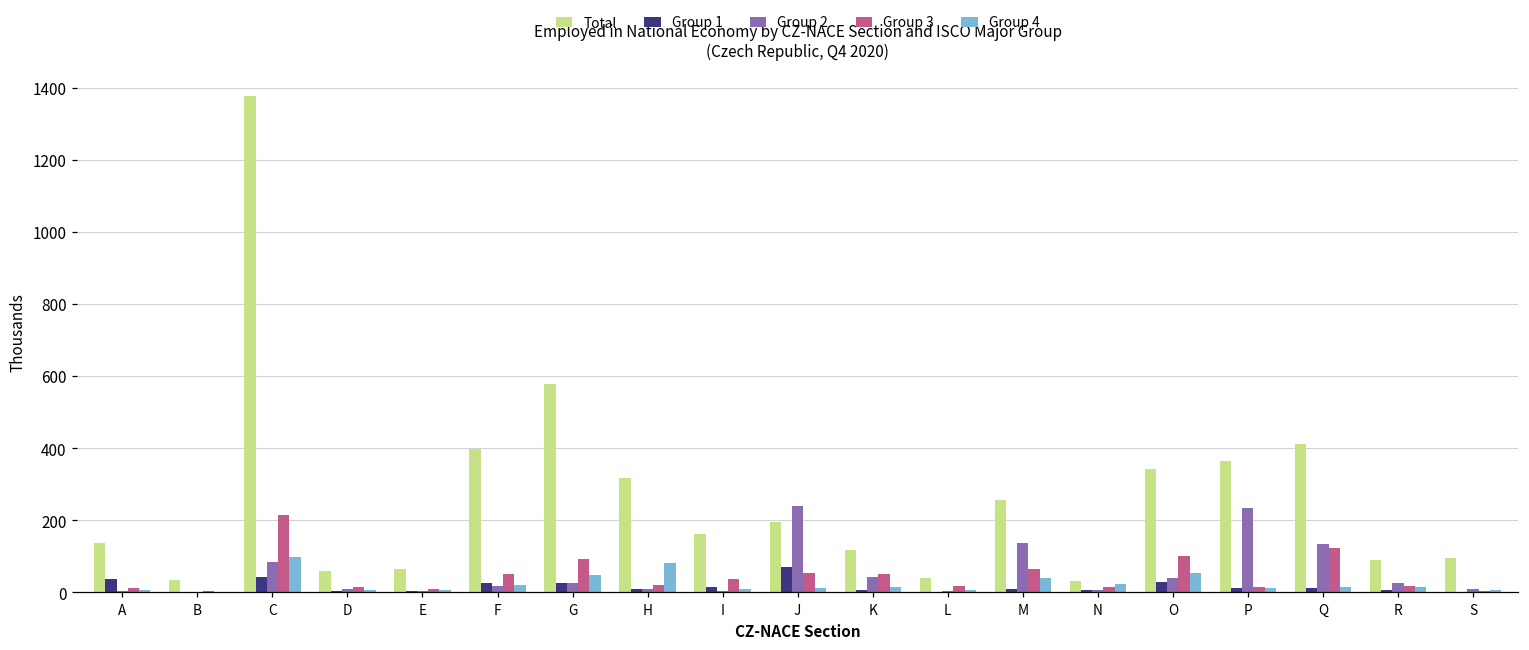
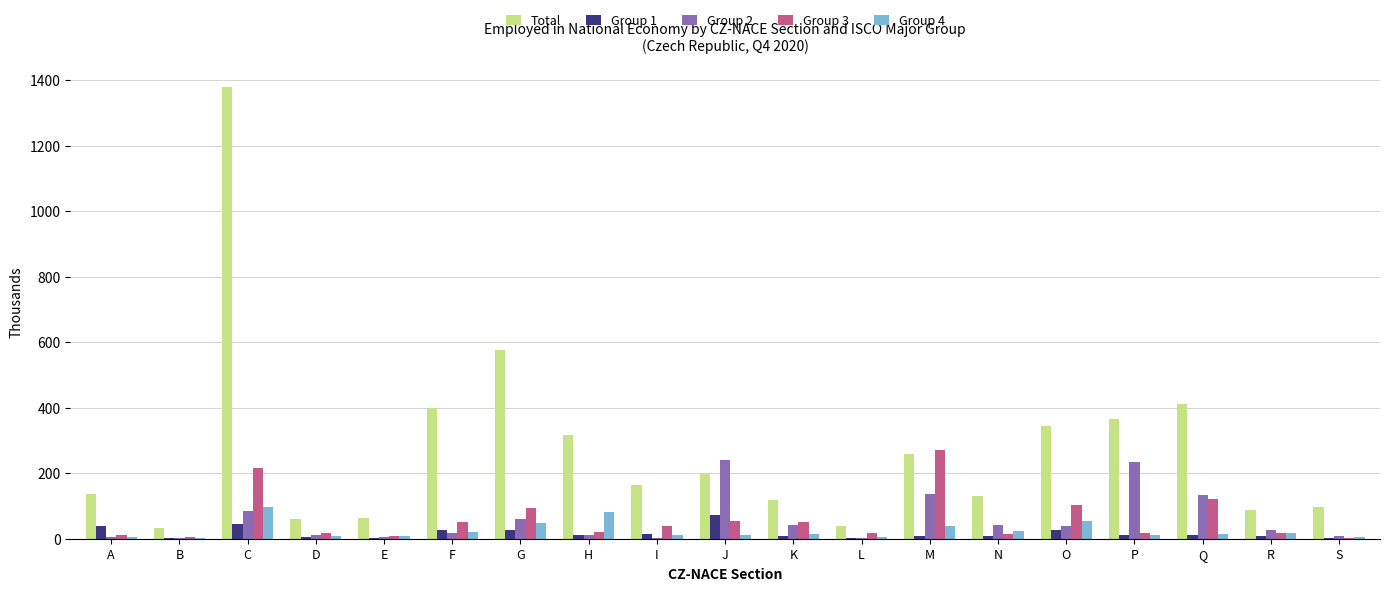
Group 2, G: 30 -> 60
Group 3, M: 70 -> 270
Total, N: 30 -> 130
Group 2, N: 10 -> 40
